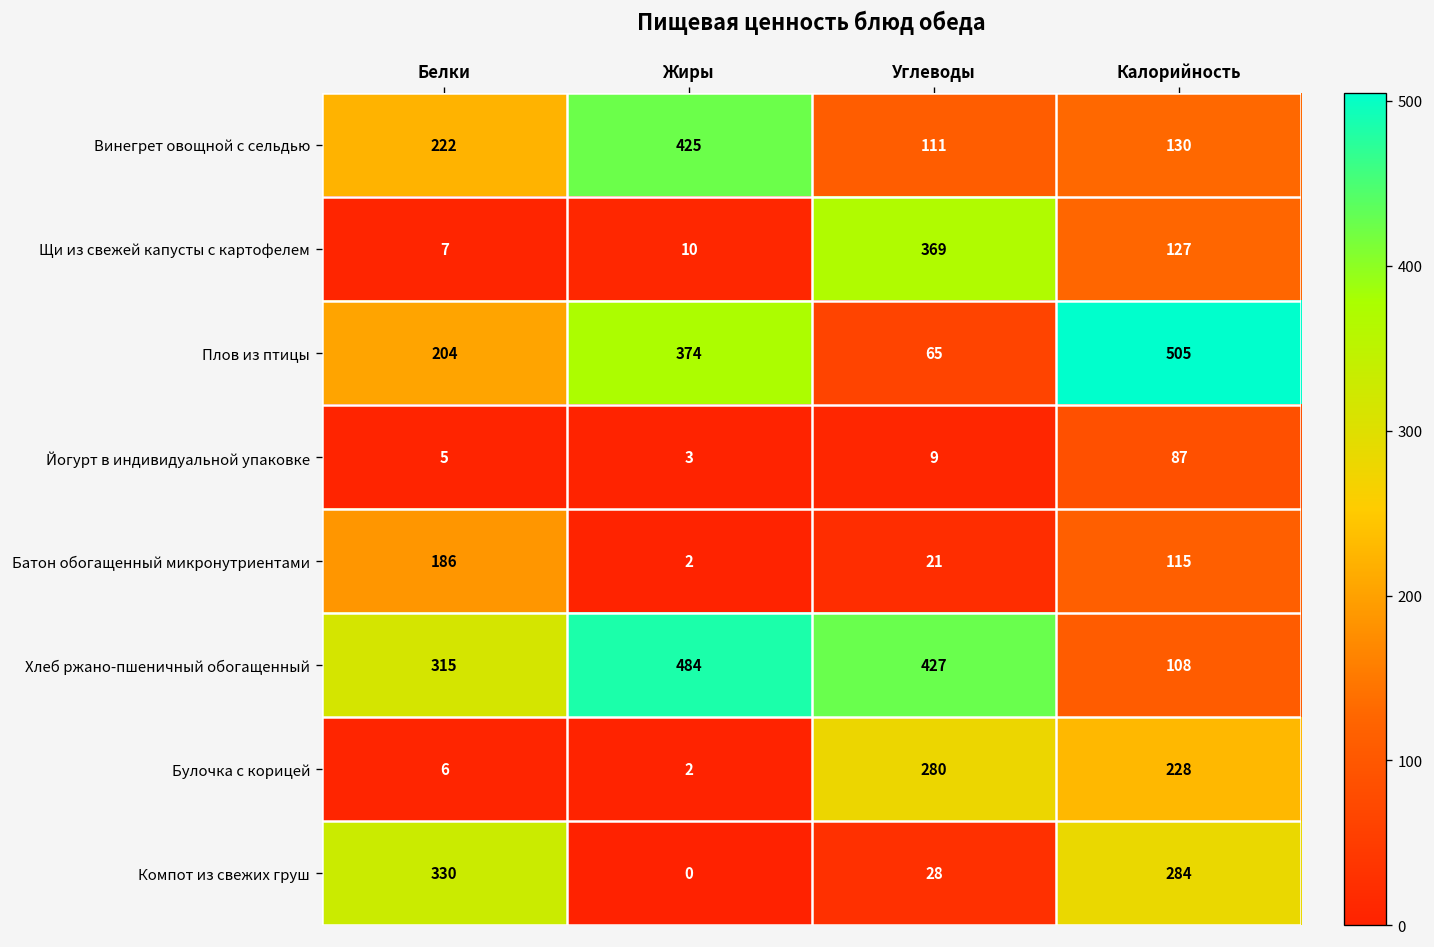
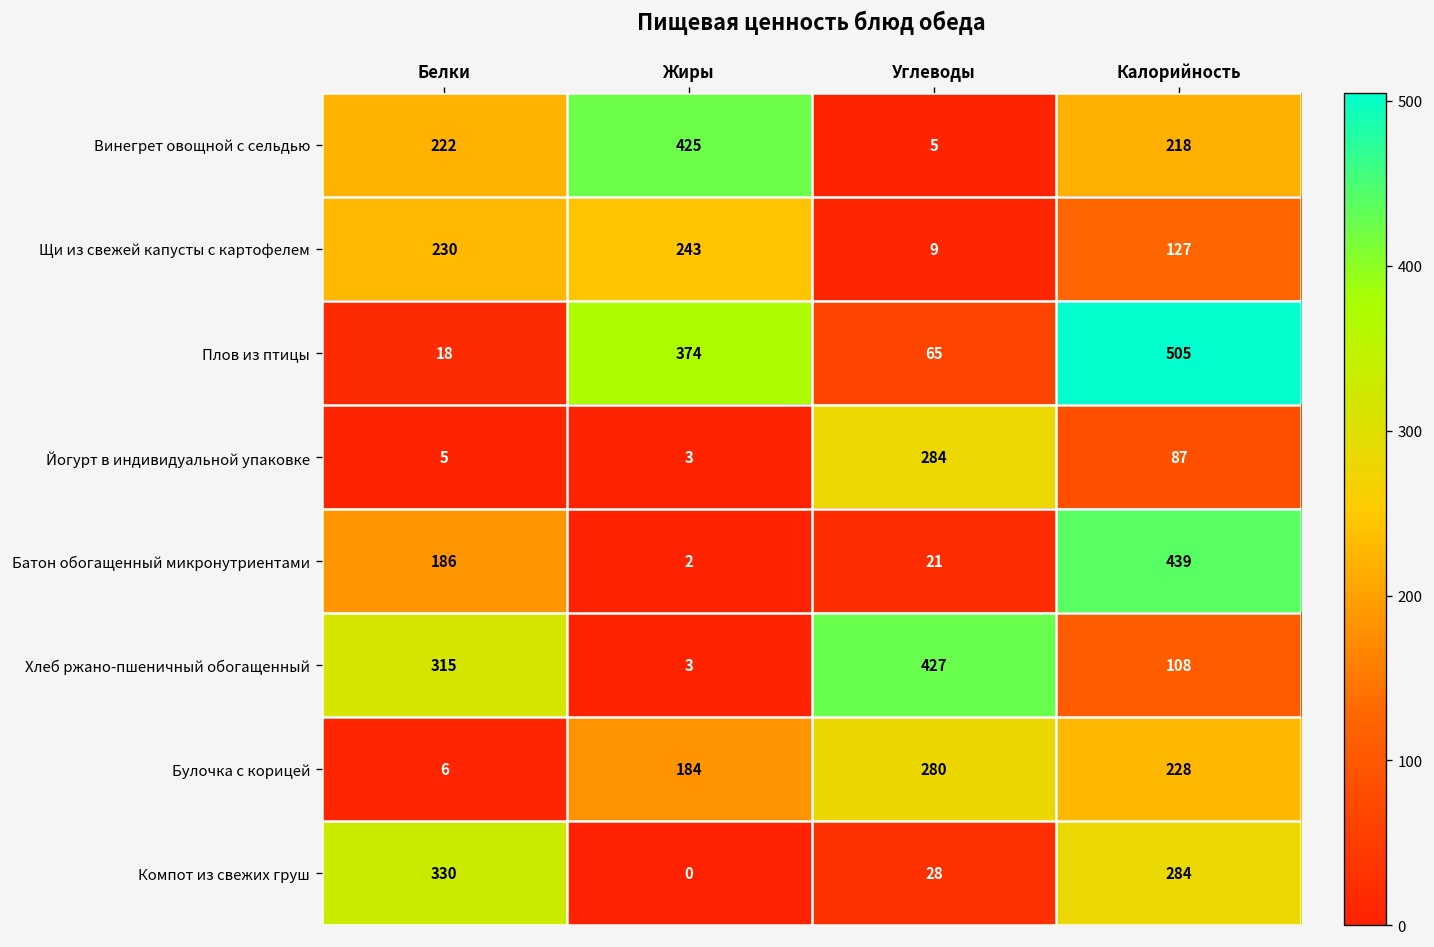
Винегрет овощной с сельдью, Углеводы: 111 -> 5
Винегрет овощной с сельдью, Калорийность: 130 -> 218
Щи из свежей капусты с картофелем, Белки: 7 -> 230
Щи из свежей капусты с картофелем, Жиры: 10 -> 243
Щи из свежей капусты с картофелем, Углеводы: 369 -> 9
Плов из птицы, Белки: 204 -> 18
Йогурт в индивидуальной упаковке, Углеводы: 9 -> 284
Батон обогащенный микронутриентами, Калорийность: 115 -> 439
Хлеб ржано-пшеничный обогащенный, Жиры: 484 -> 3
Булочка с корицей, Жиры: 2 -> 184
